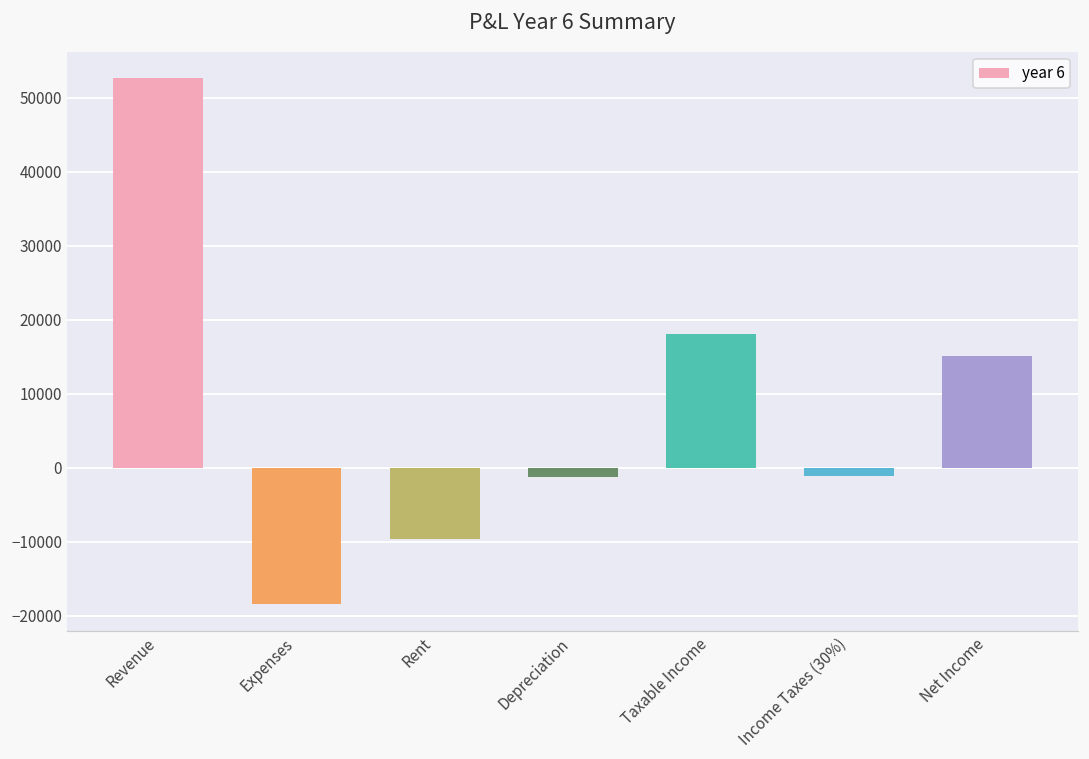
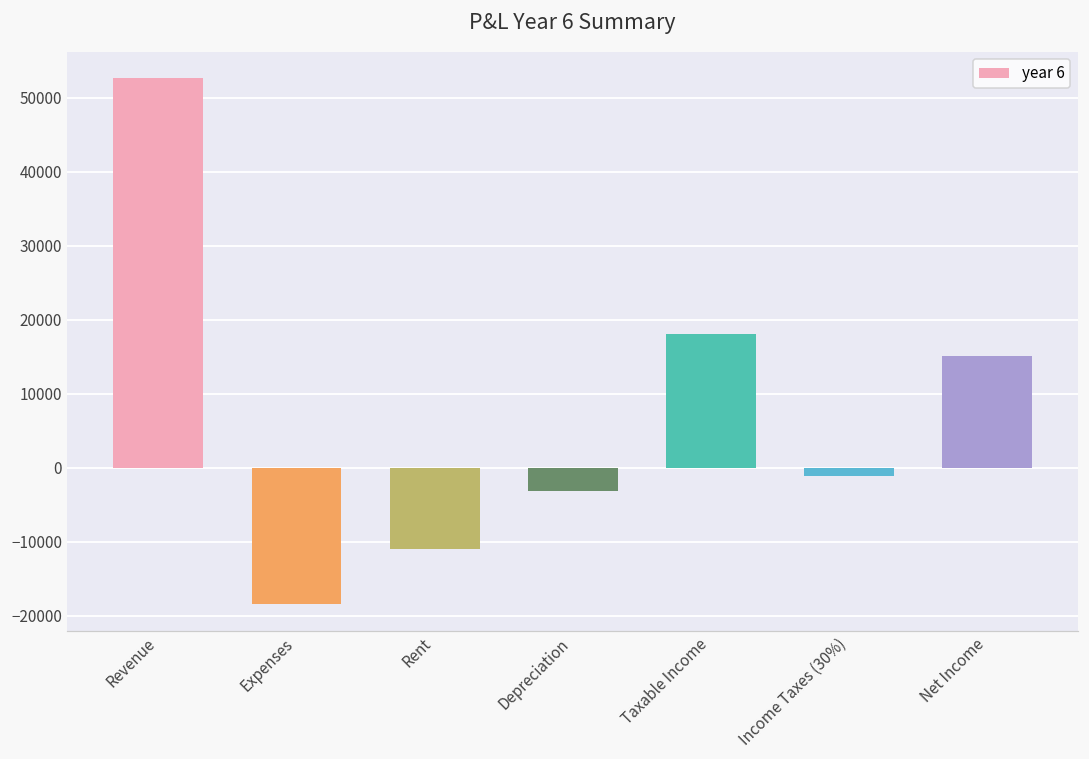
Rent: -10000 -> -11000
Depreciation: -1000 -> -3000
